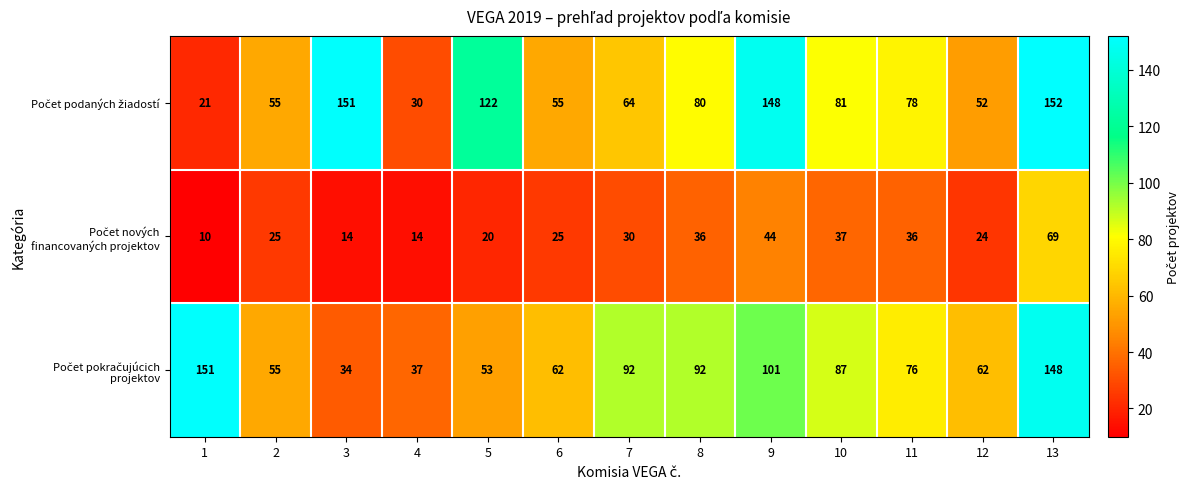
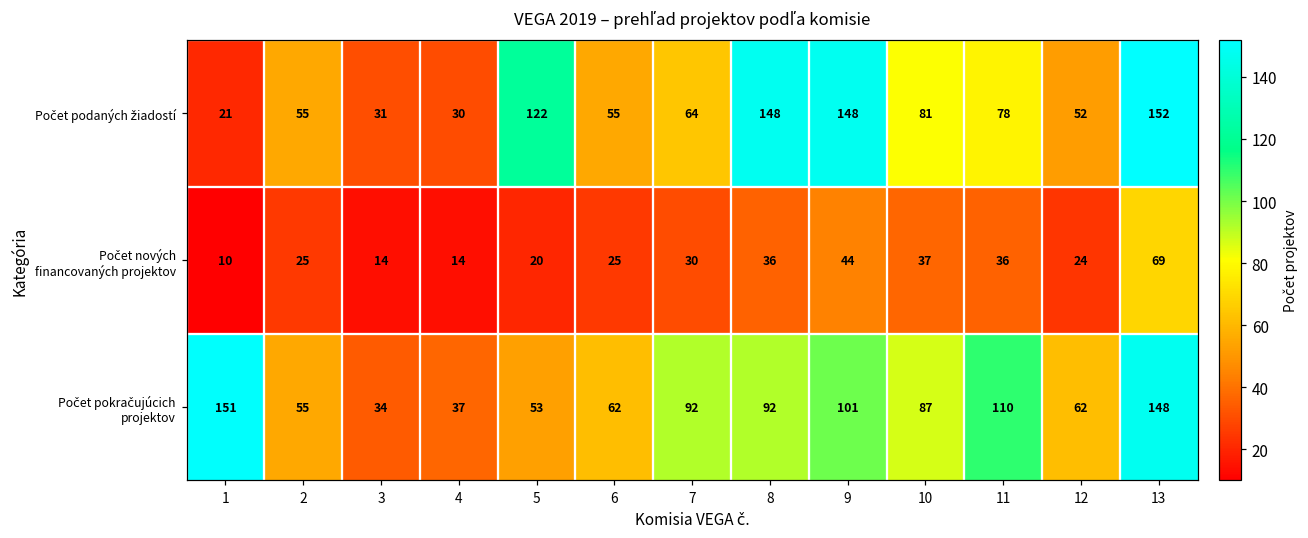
Počet podaných žiadostí, 3: 151 -> 31
Počet podaných žiadostí, 8: 80 -> 148
Počet pokračujúcich projektov, 11: 76 -> 110
